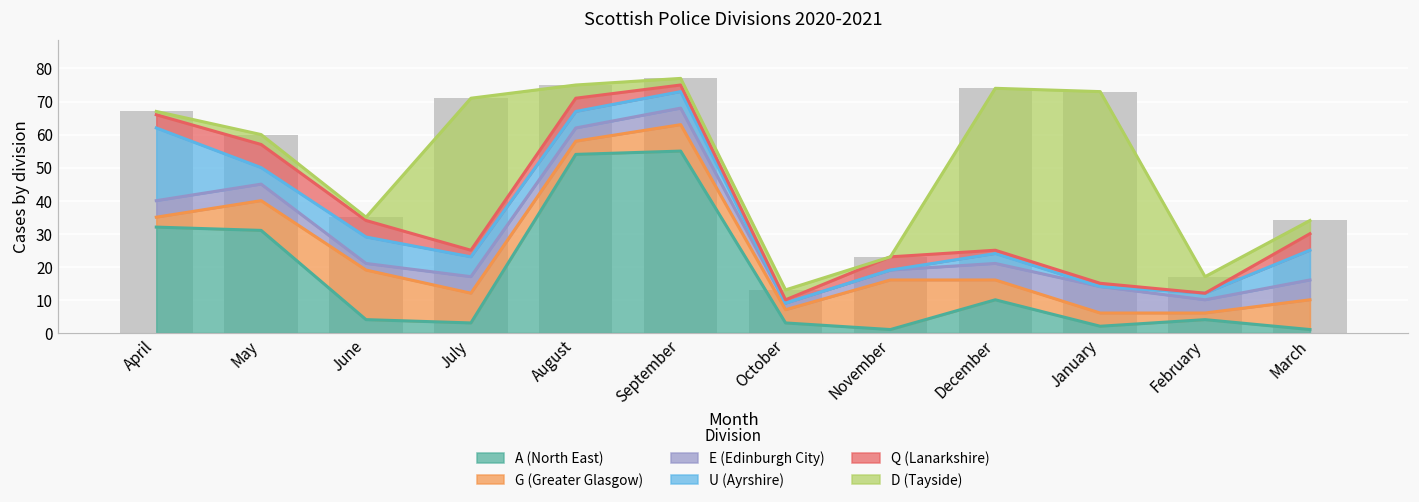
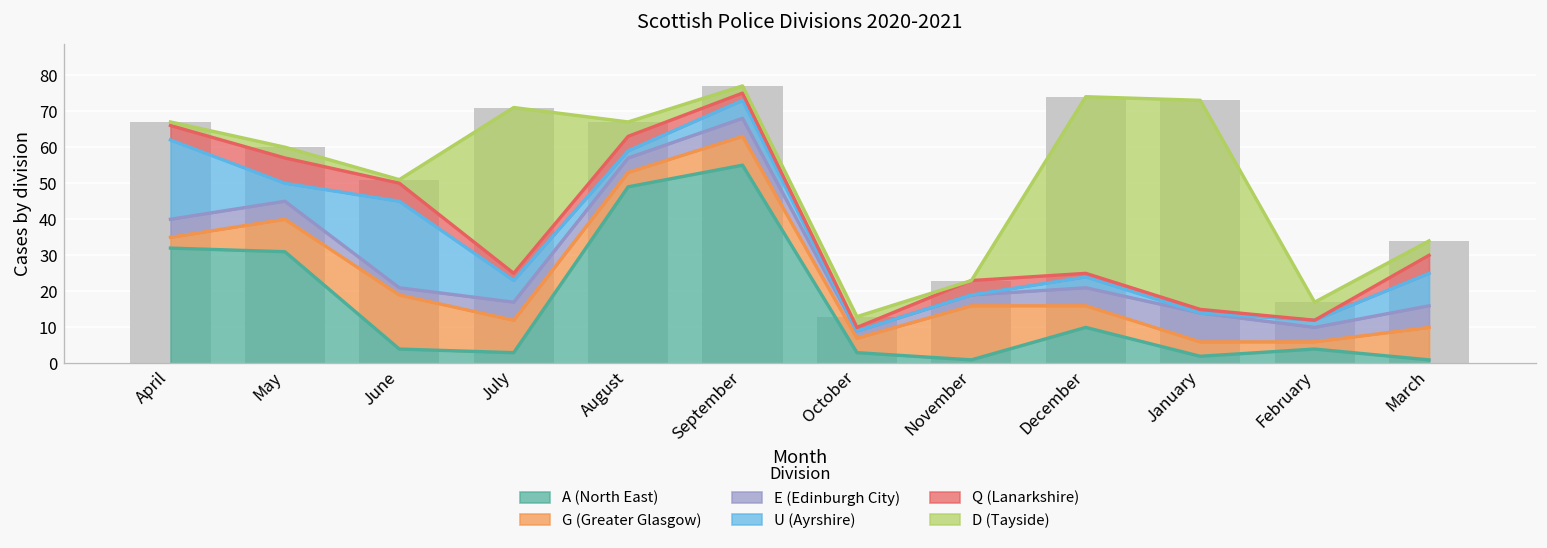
U (Ayrshire), June: 8 -> 24
A (North East), August: 54 -> 49
U (Ayrshire), August: 5 -> 2
